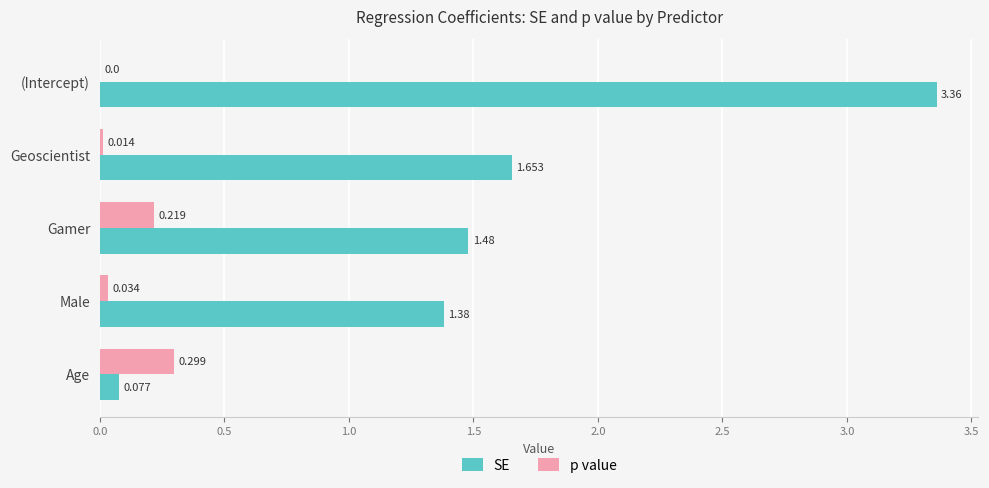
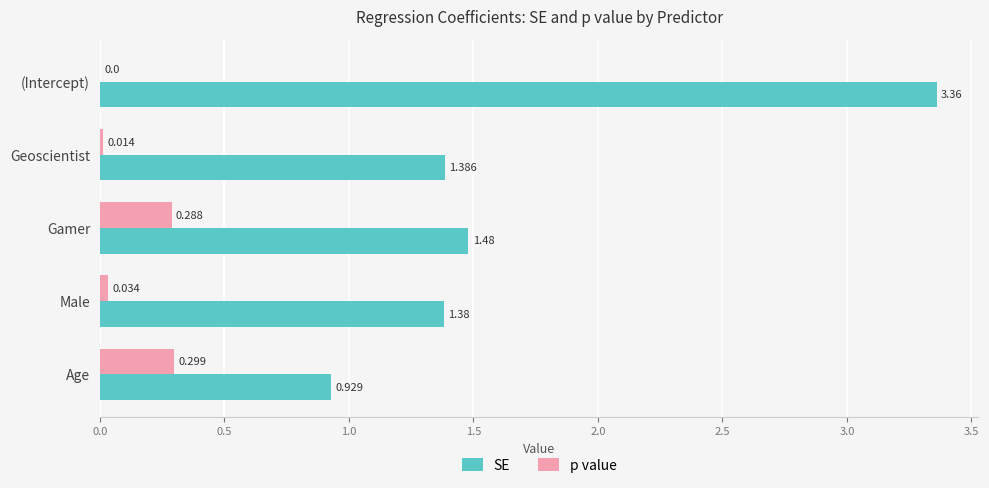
SE, Geoscientist: 1.653 -> 1.386
p value, Gamer: 0.219 -> 0.288
SE, Age: 0.077 -> 0.929
